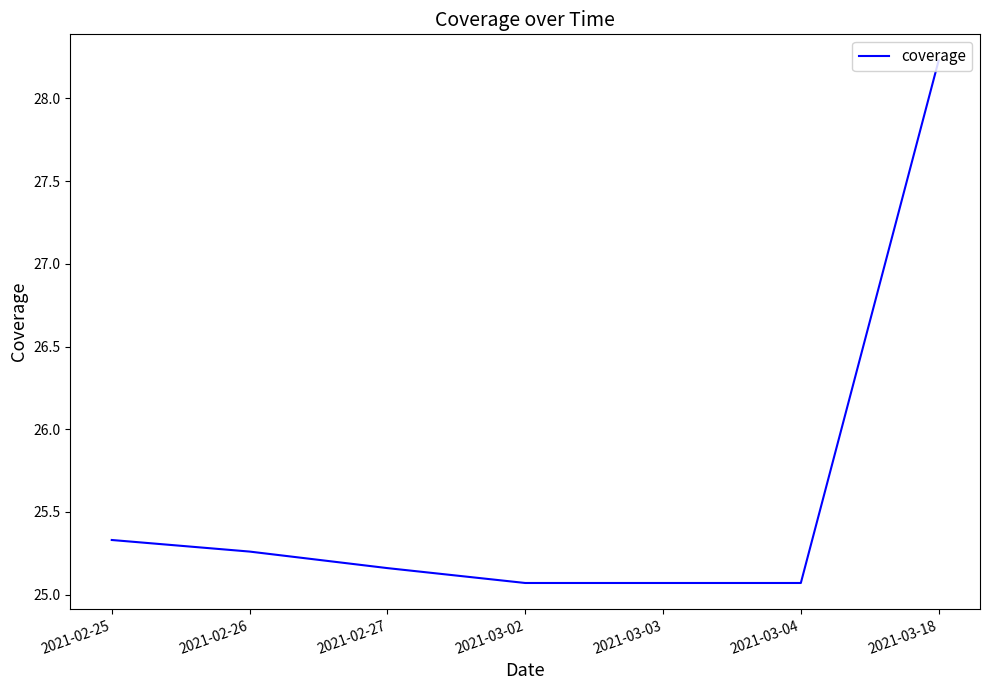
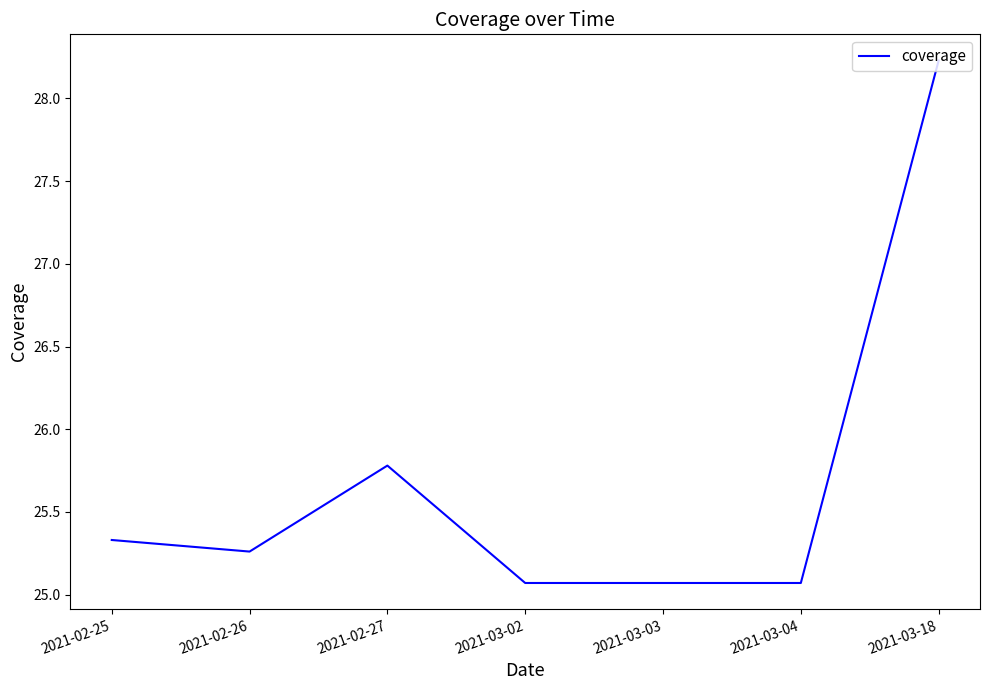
2021-02-27: 25.16 -> 25.78
